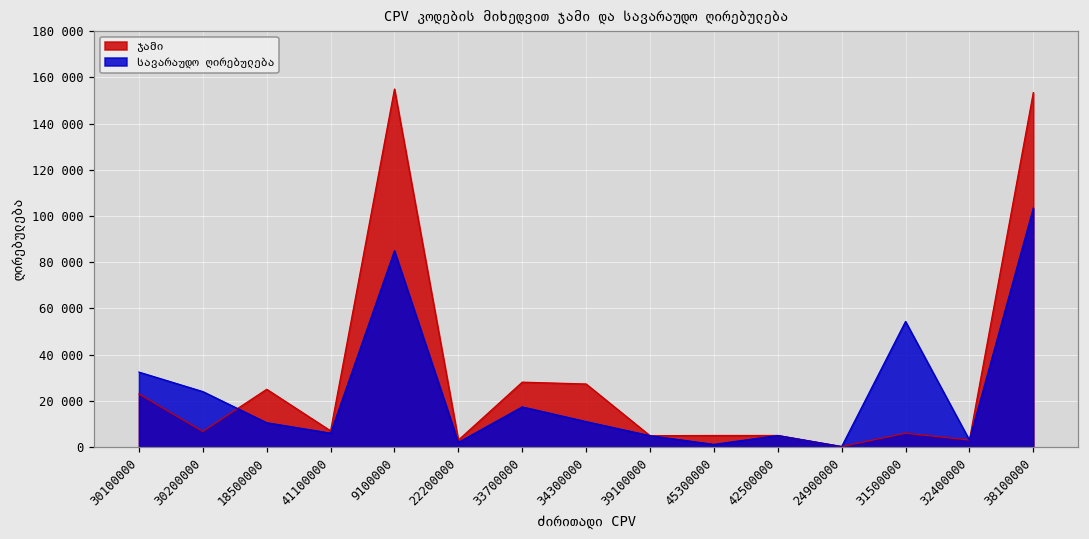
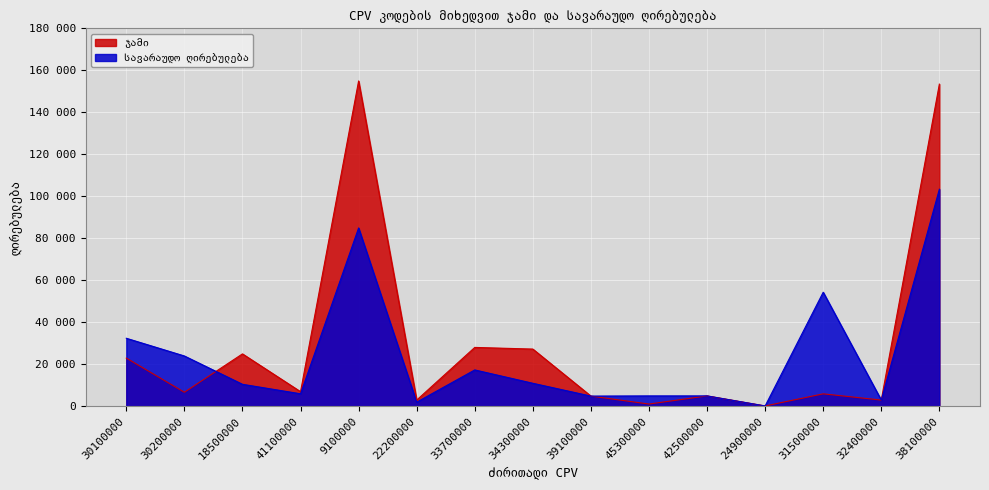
ჯამი, 45300000: 5000 -> 1000
სავარაუდო ღირებულება, 45300000: 1000 -> 5000
